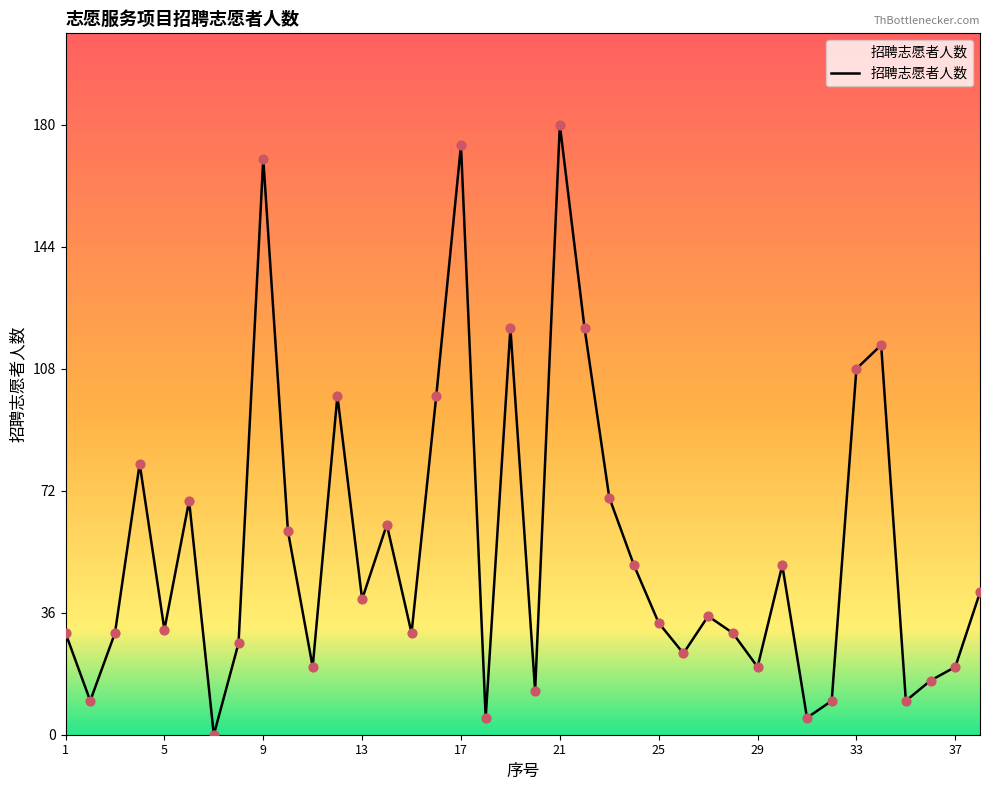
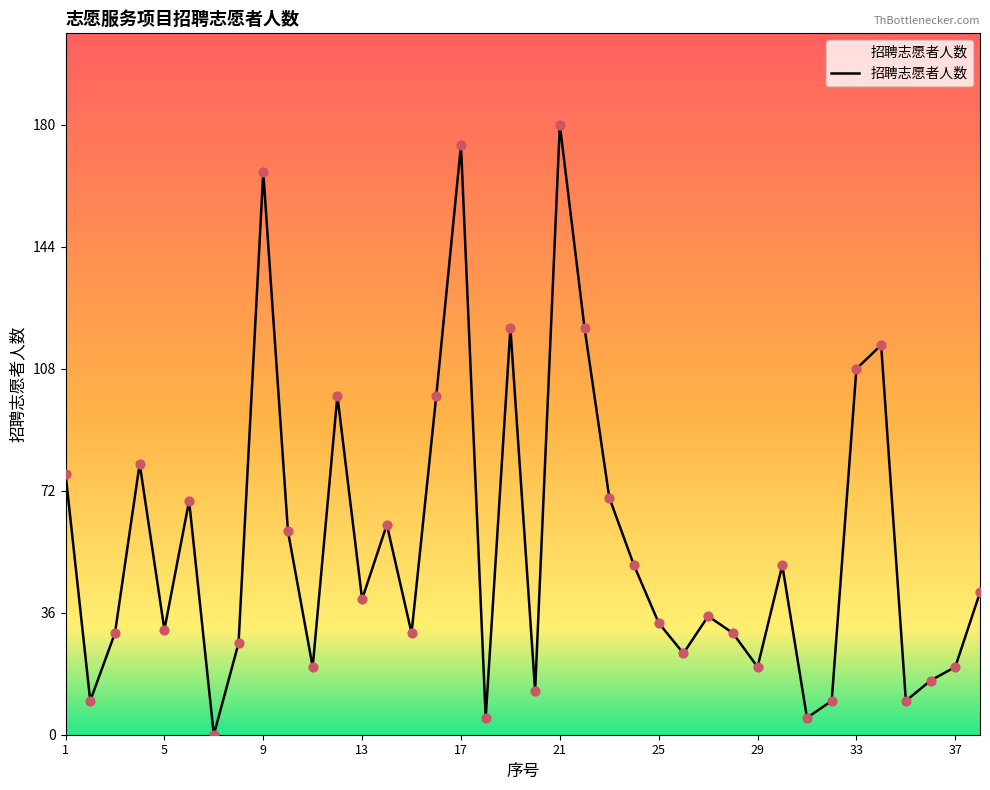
1: 30 -> 77
9: 170 -> 166
